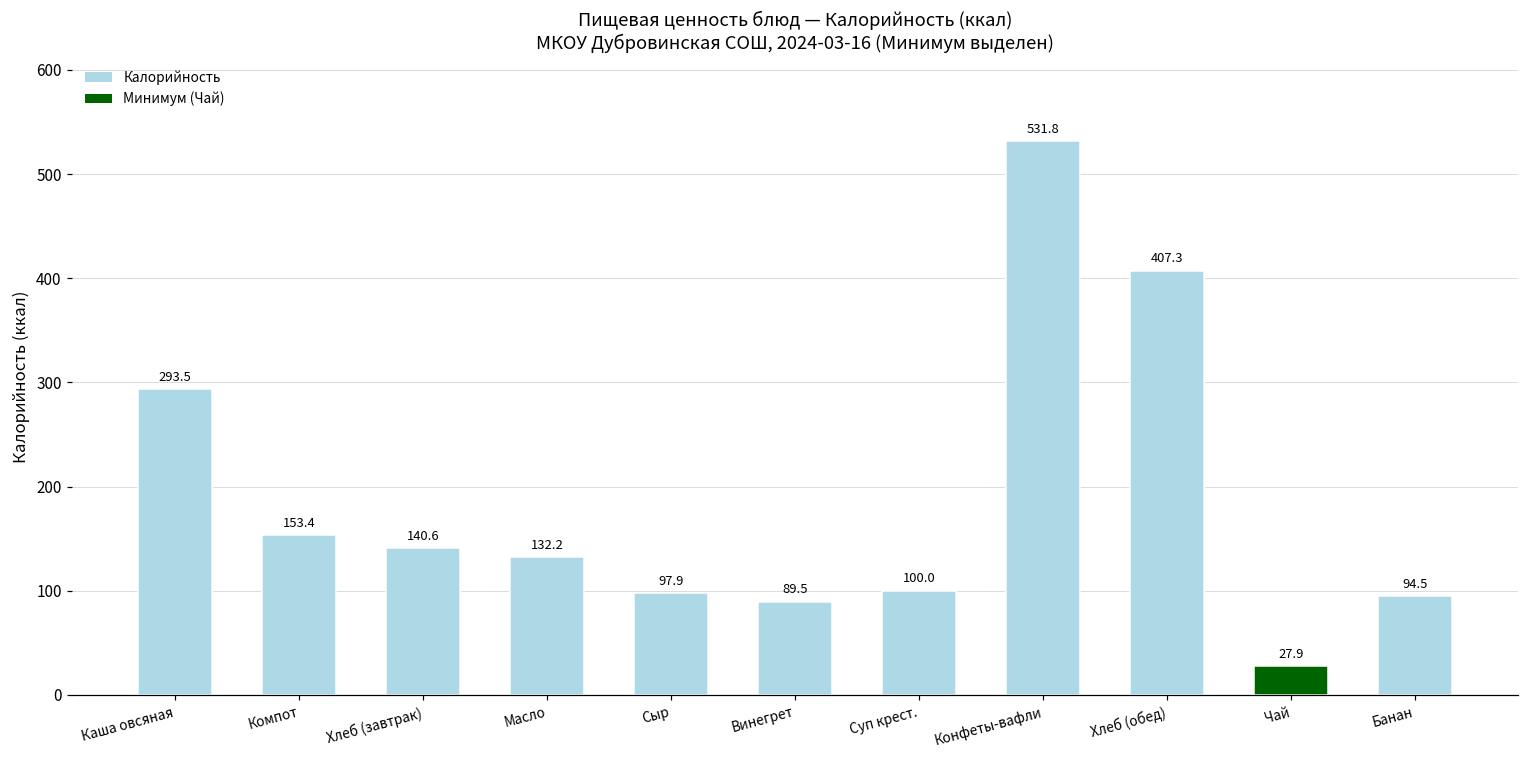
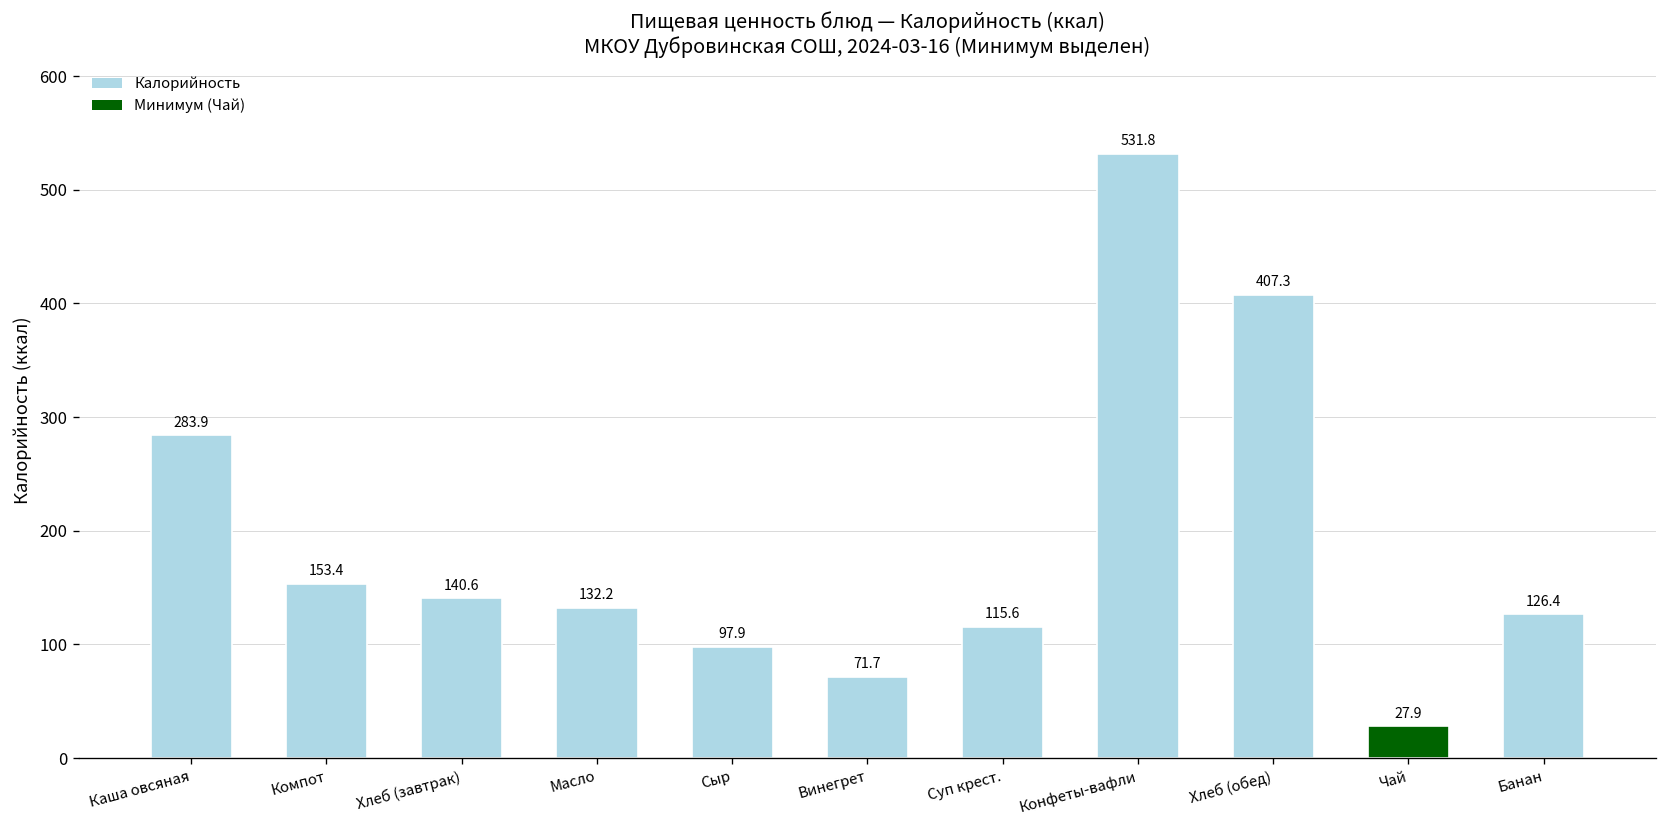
Каша овсяная: 293.5 -> 283.9
Винегрет: 89.5 -> 71.7
Суп крест.: 100.0 -> 115.6
Банан: 94.5 -> 126.4
